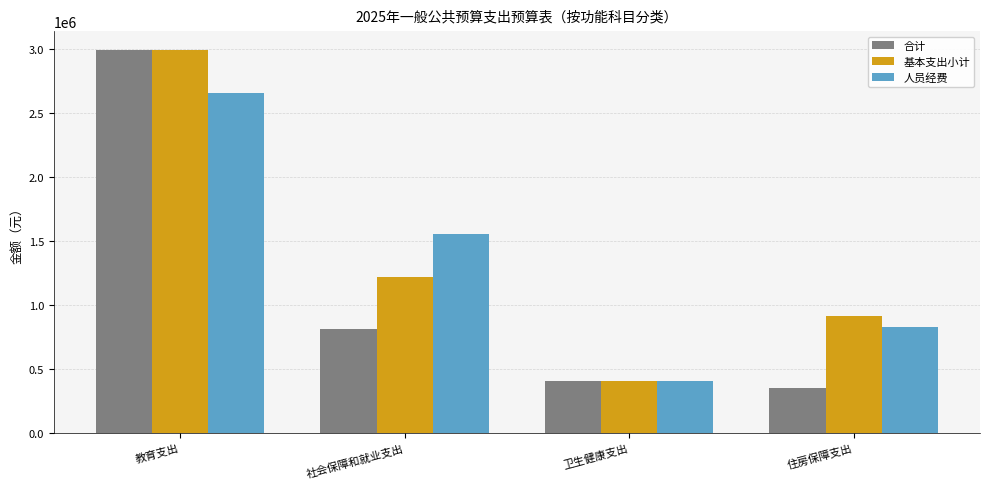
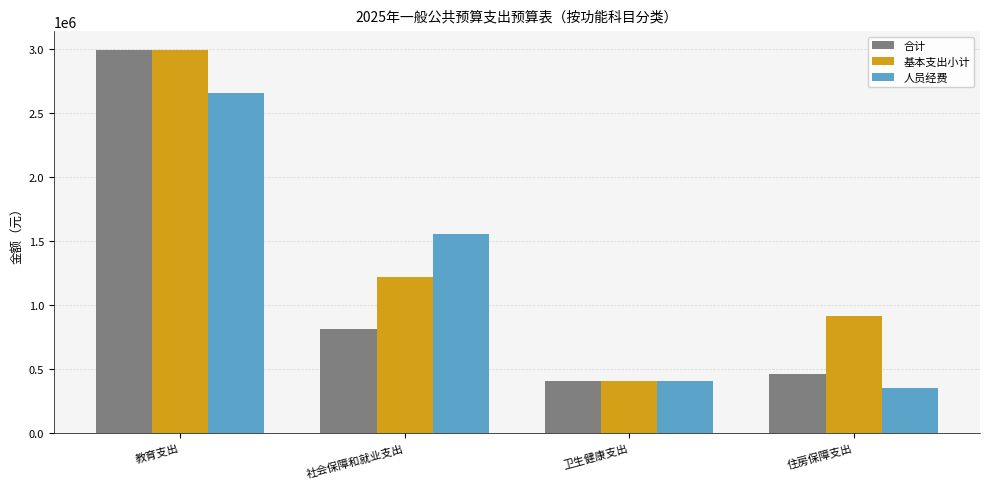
合计, 住房保障支出: 350000 -> 470000
人员经费, 住房保障支出: 830000 -> 350000
